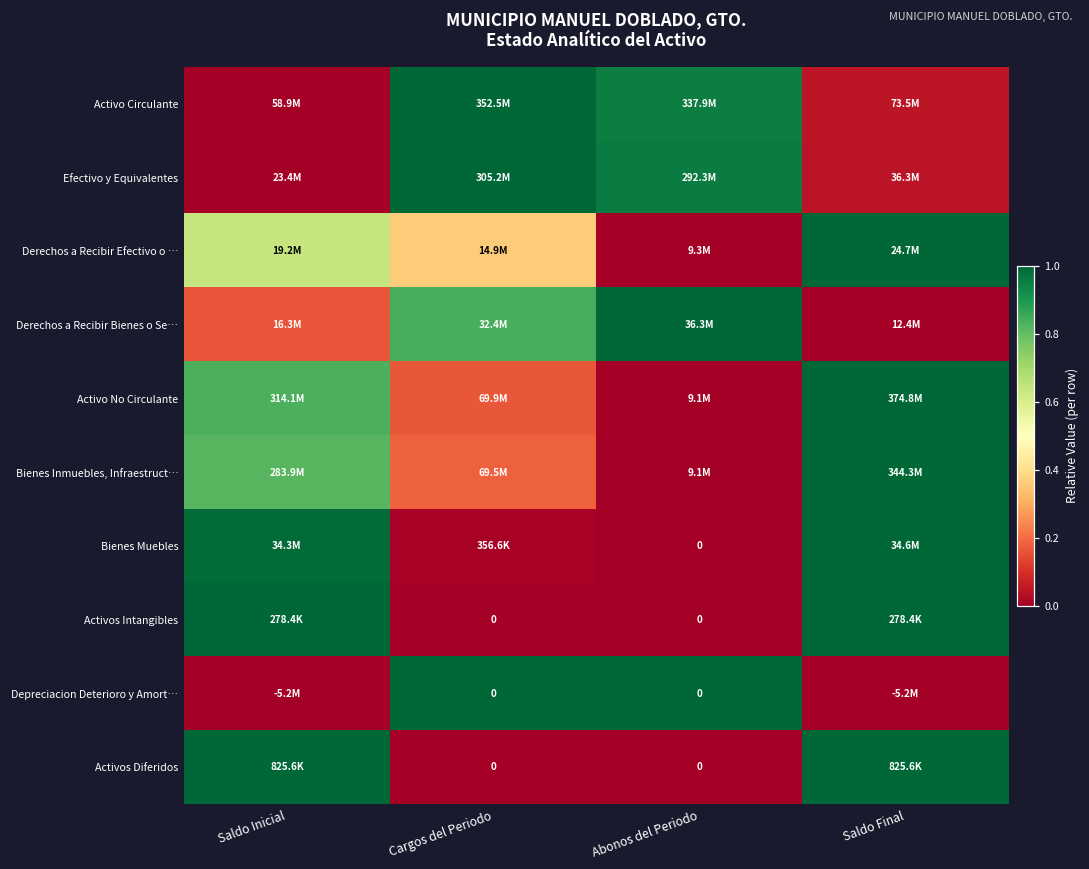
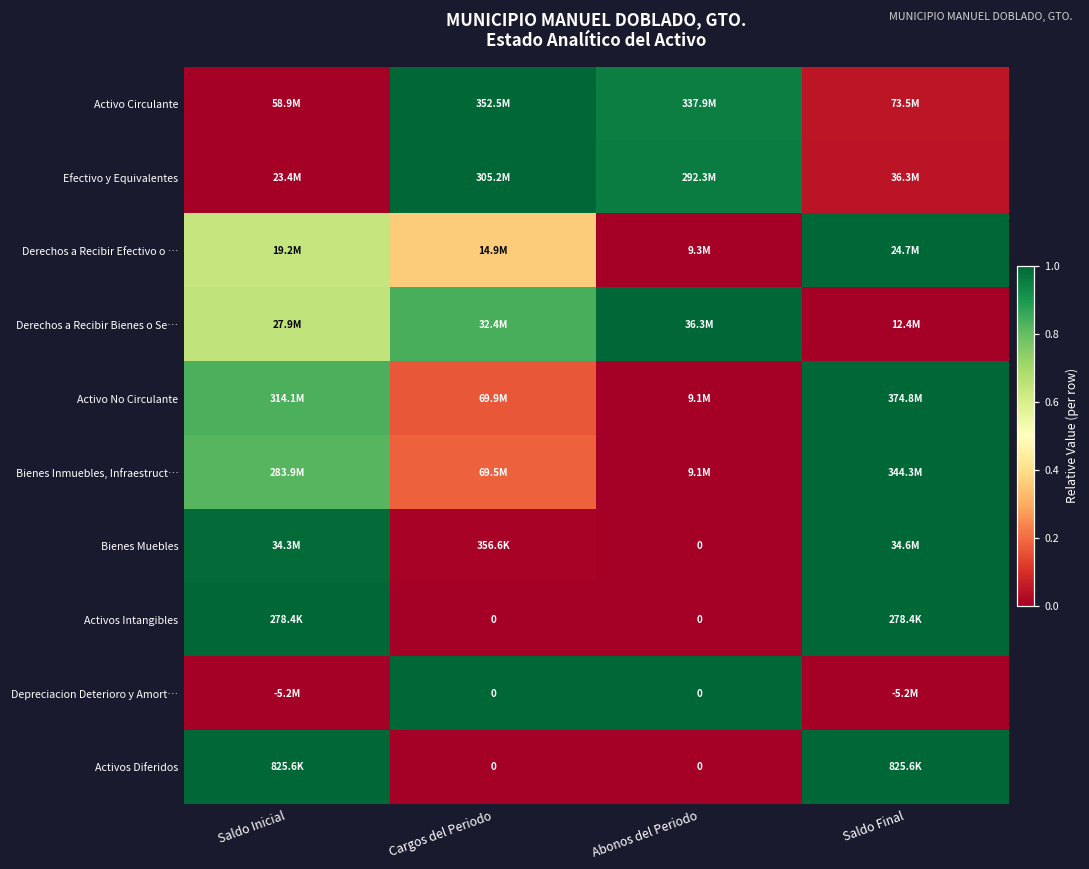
Derechos a Recibir Bienes o Se…, Saldo Inicial: 16.3M -> 27.9M
